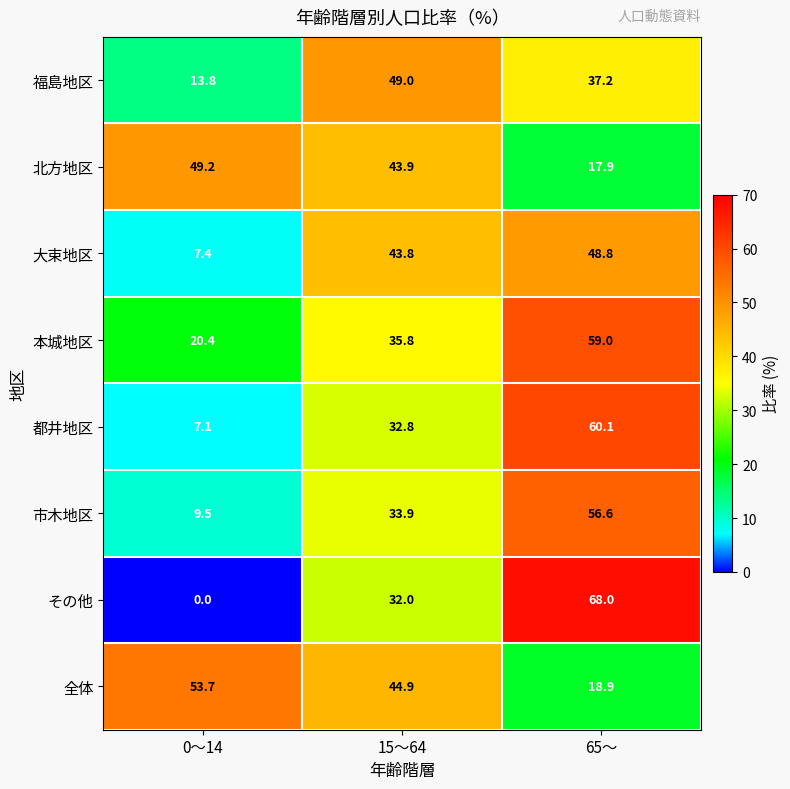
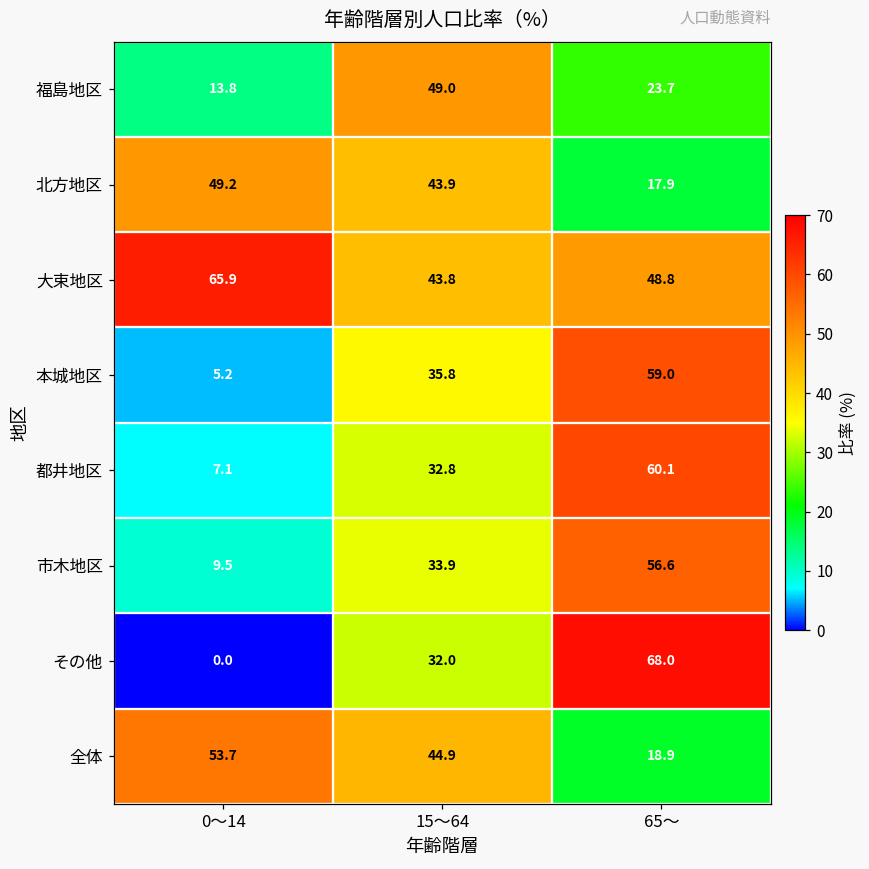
福島地区, 65～: 37.2 -> 23.7
大束地区, 0～14: 7.4 -> 65.9
本城地区, 0～14: 20.4 -> 5.2
